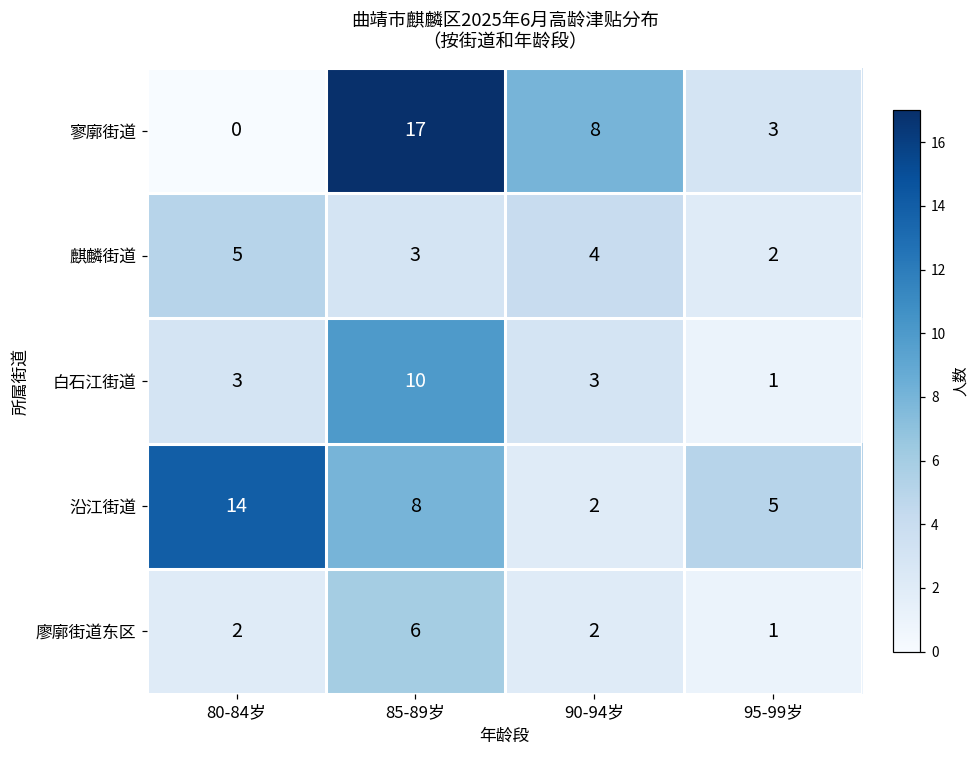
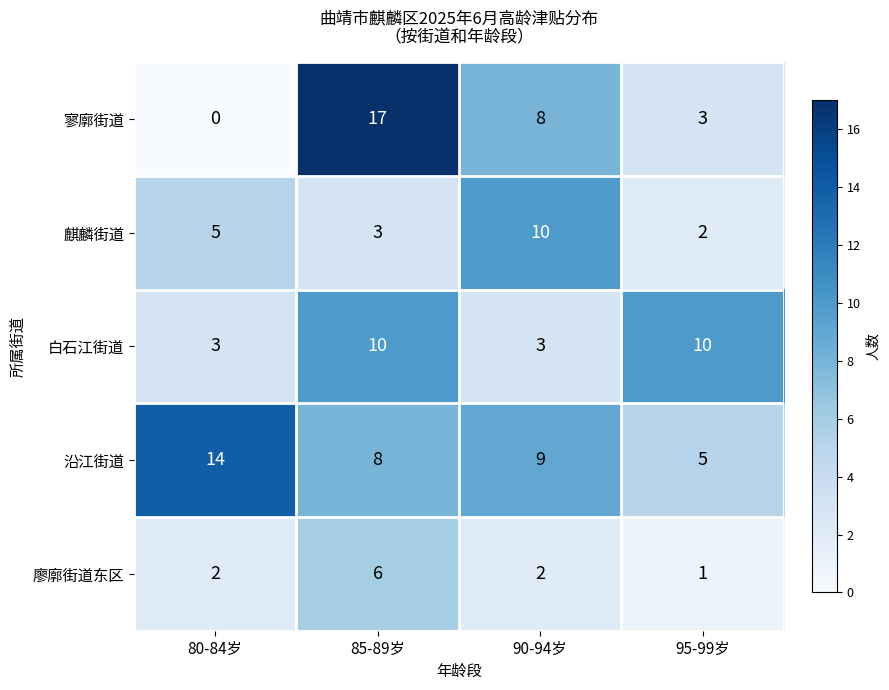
麒麟街道, 90-94岁: 4 -> 10
白石江街道, 95-99岁: 1 -> 10
沿江街道, 90-94岁: 2 -> 9
